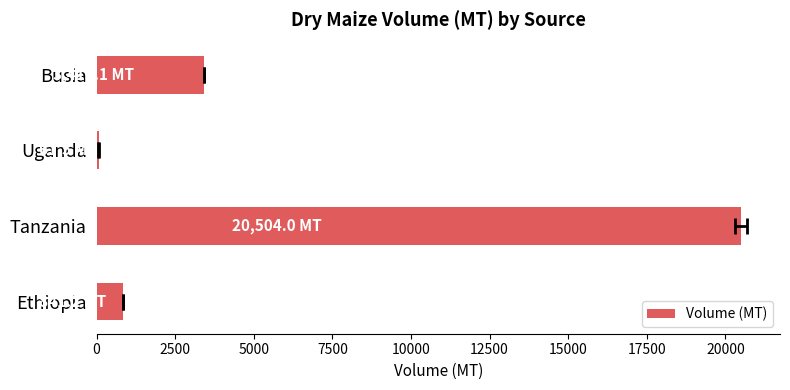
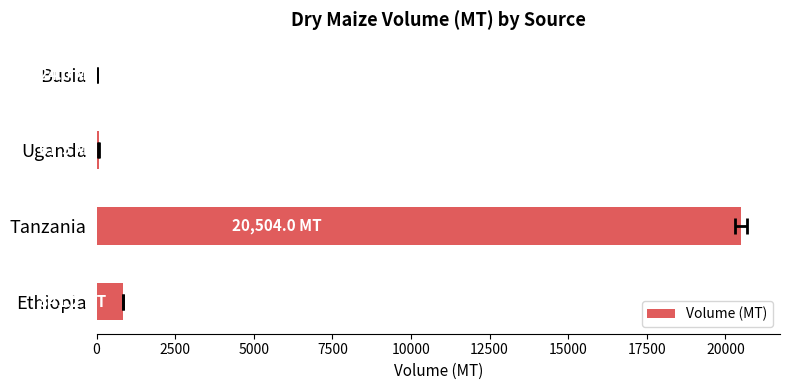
Volume (MT), Busia: 3400 -> 0
